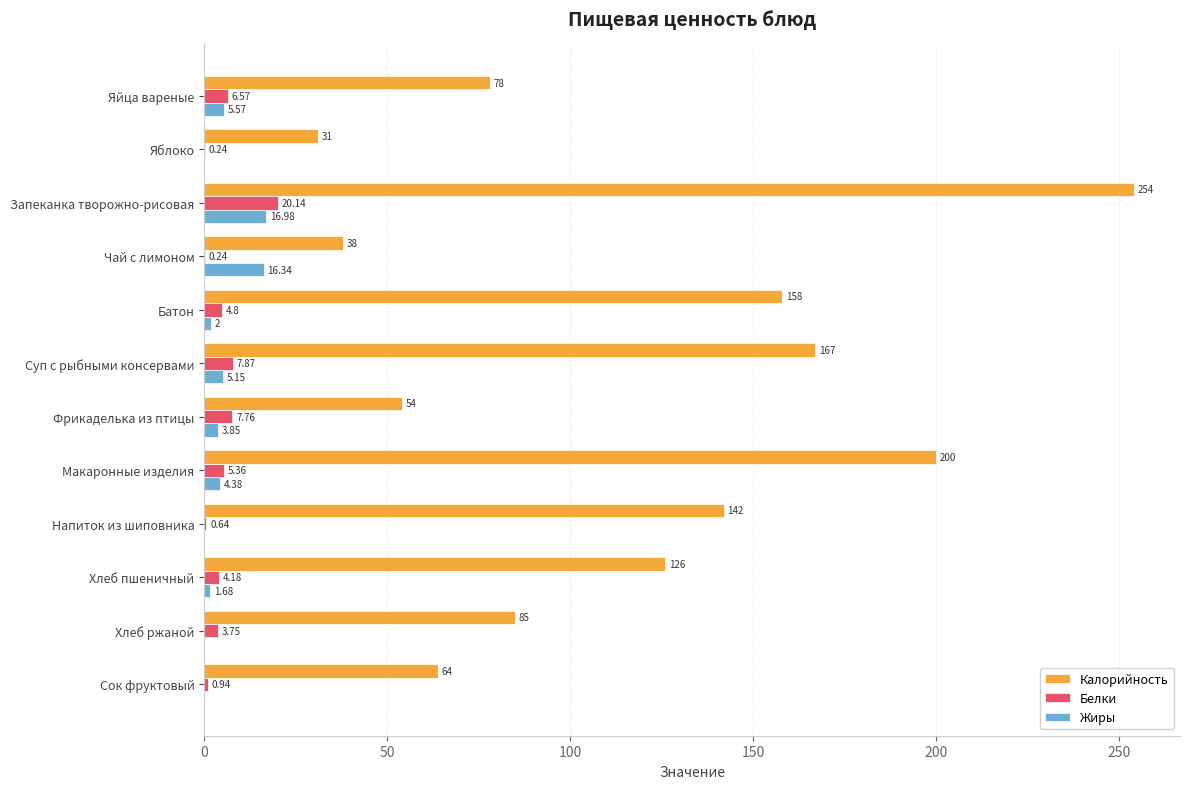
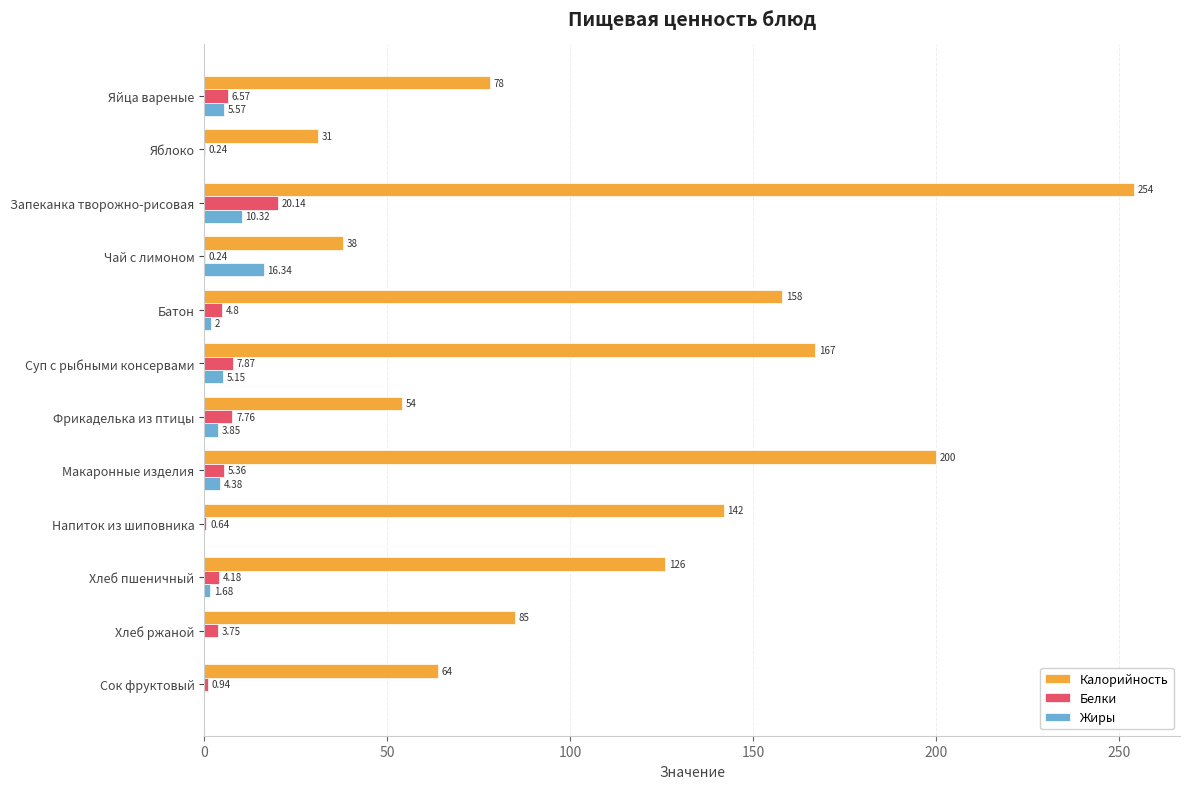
Жиры, Запеканка творожно-рисовая: 16.98 -> 10.32
